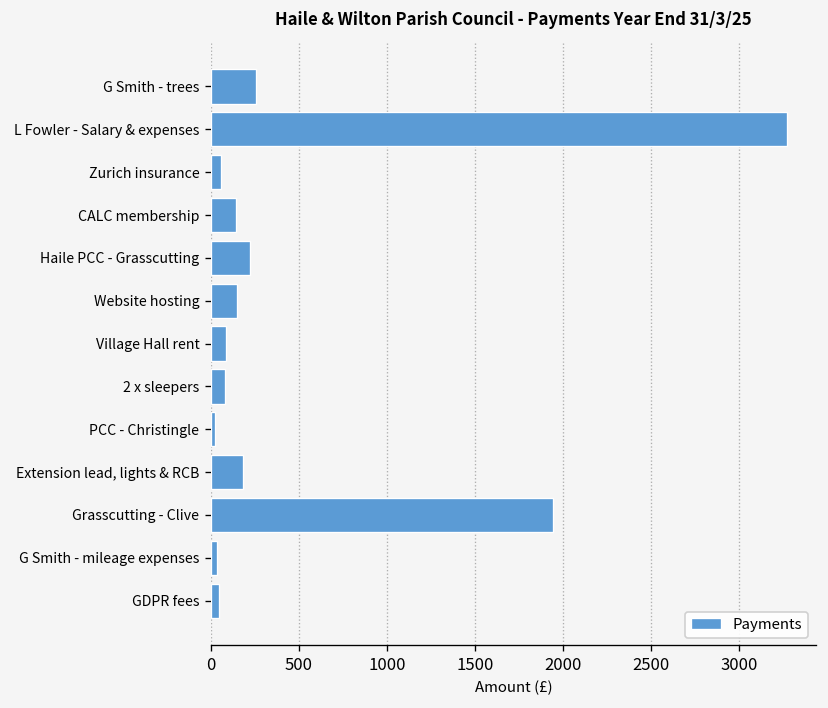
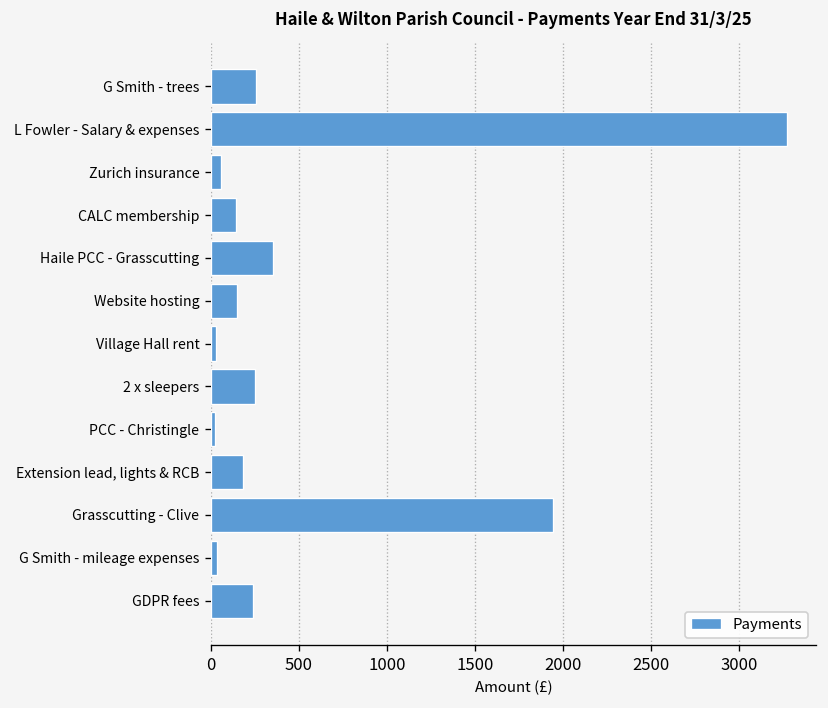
Haile PCC - Grasscutting: 220 -> 350
Village Hall rent: 80 -> 30
2 x sleepers: 80 -> 250
GDPR fees: 50 -> 240
